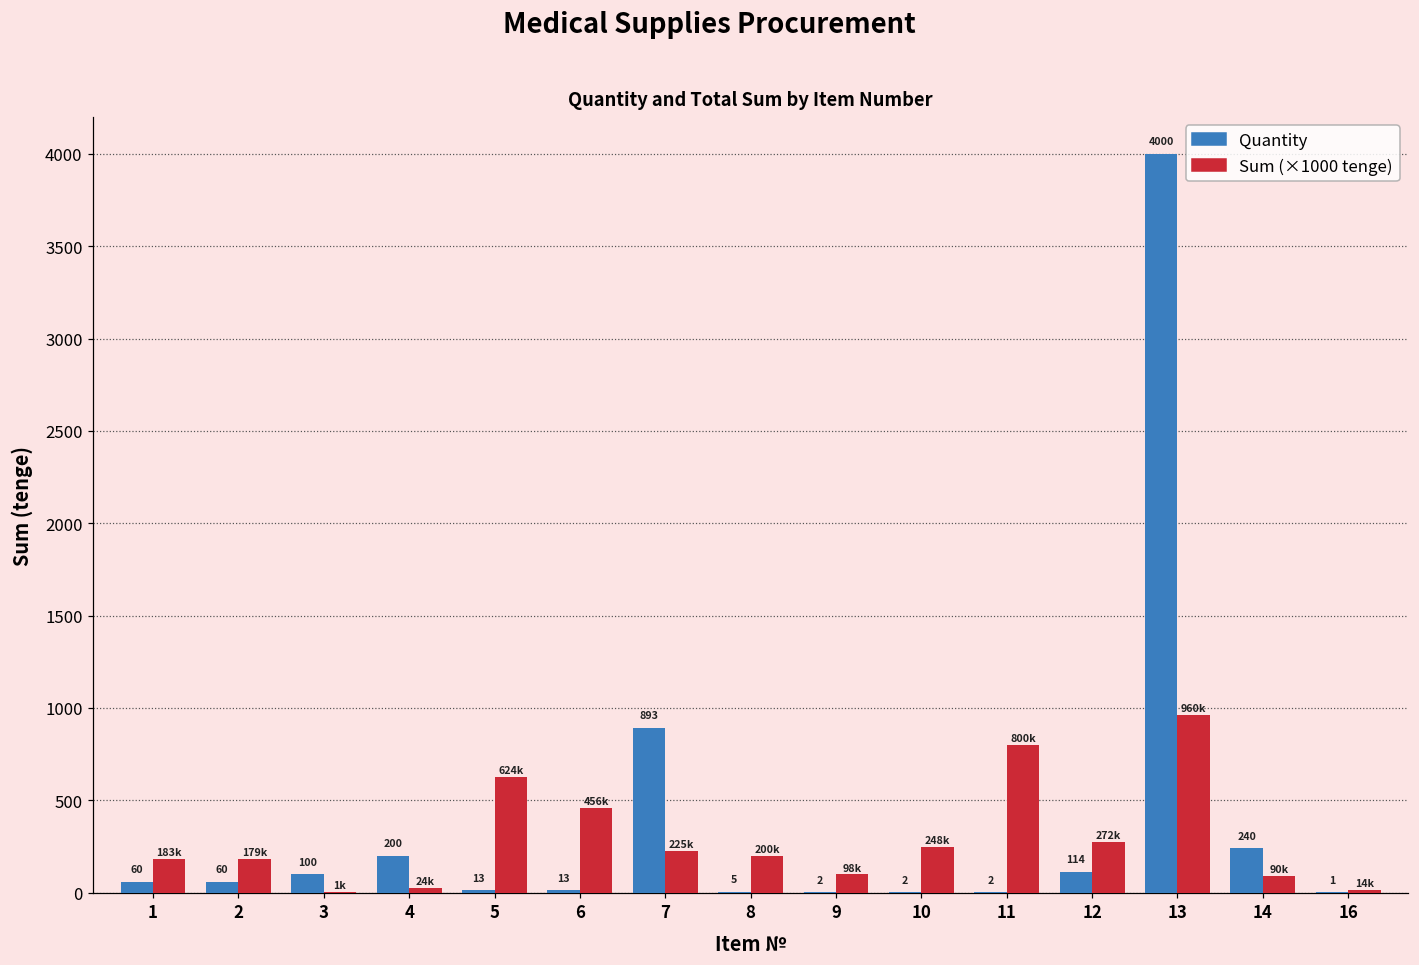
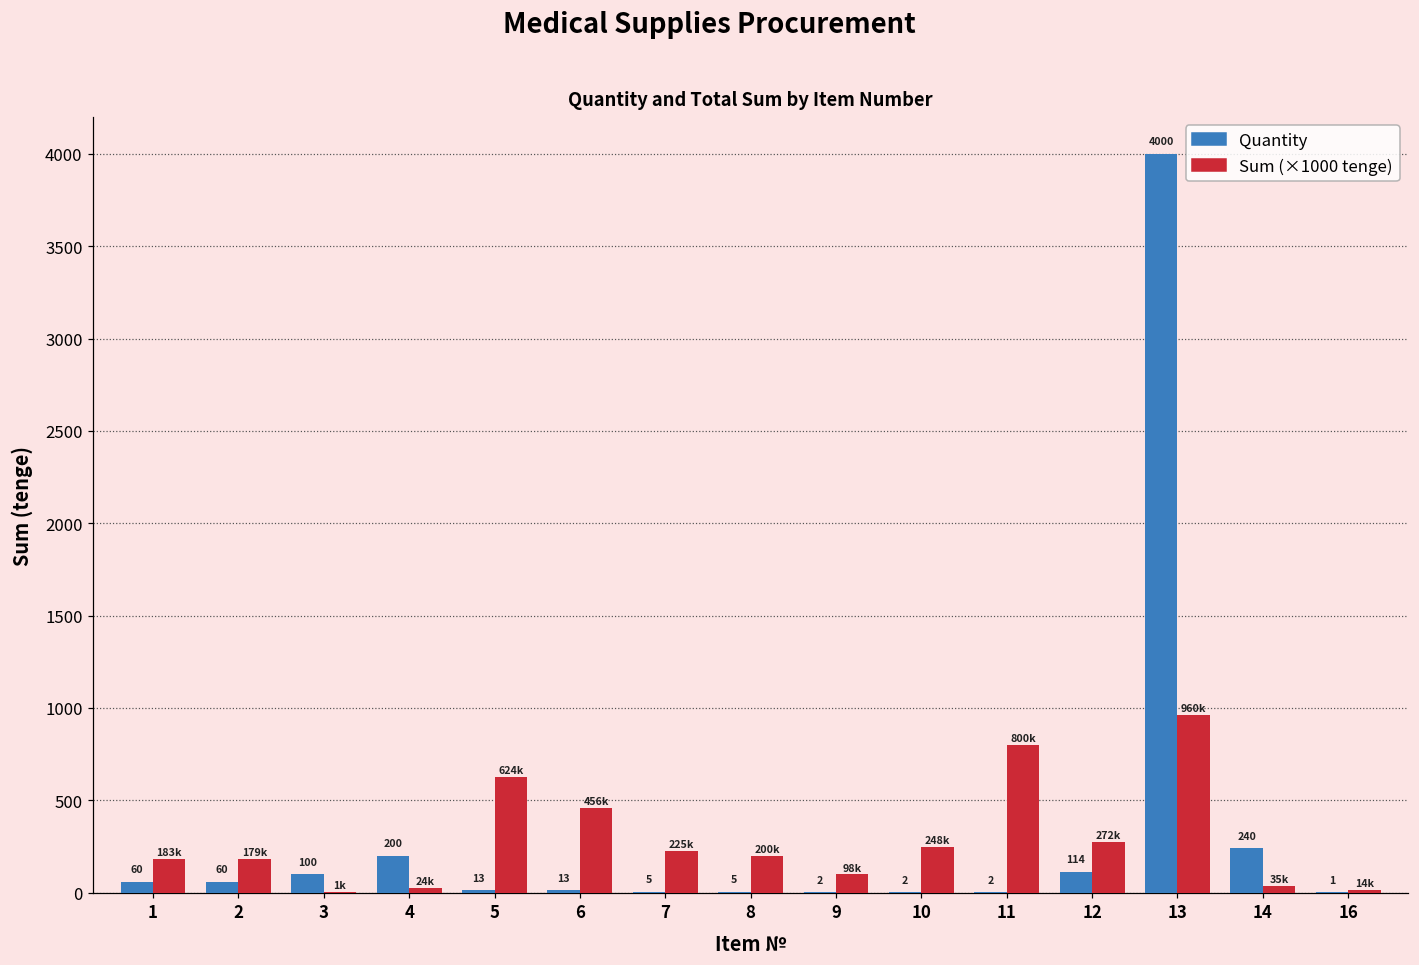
Quantity, 7: 893 -> 5
Sum (×1000 tenge), 14: 90k -> 35k
